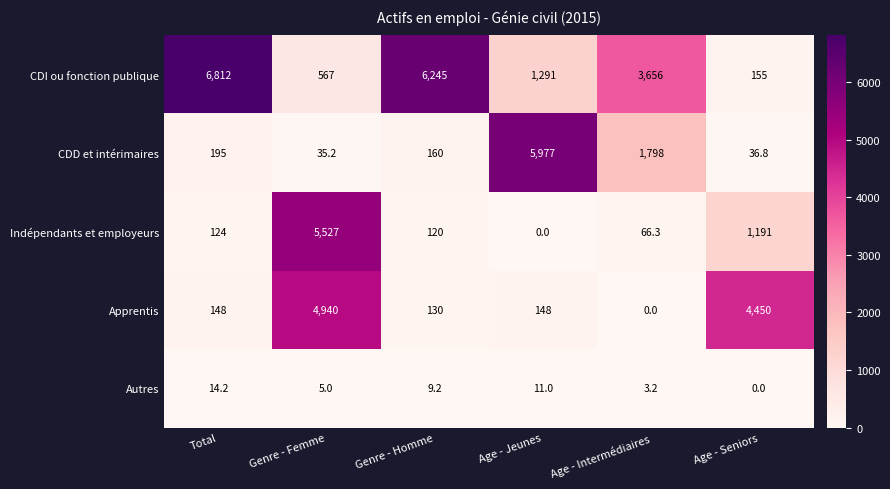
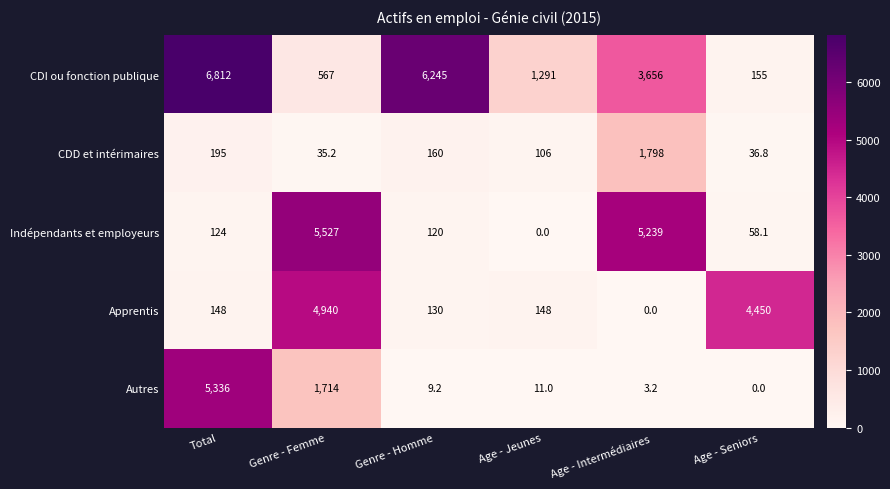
CDD et intérimaires, Age - Jeunes: 5,977 -> 106
Indépendants et employeurs, Age - Intermédiaires: 66.3 -> 5,239
Indépendants et employeurs, Age - Seniors: 1,191 -> 58.1
Autres, Total: 14.2 -> 5,336
Autres, Genre - Femme: 5.0 -> 1,714
